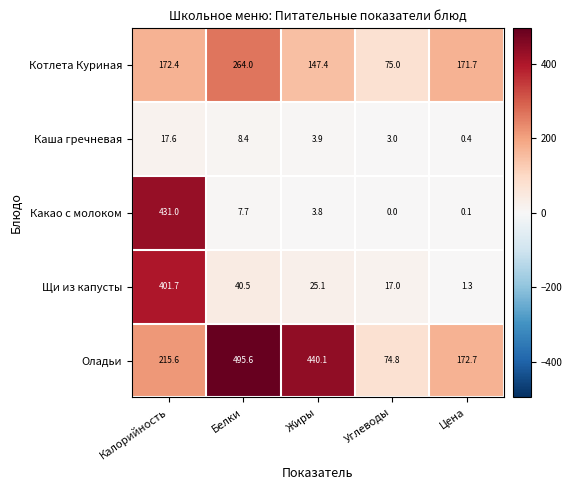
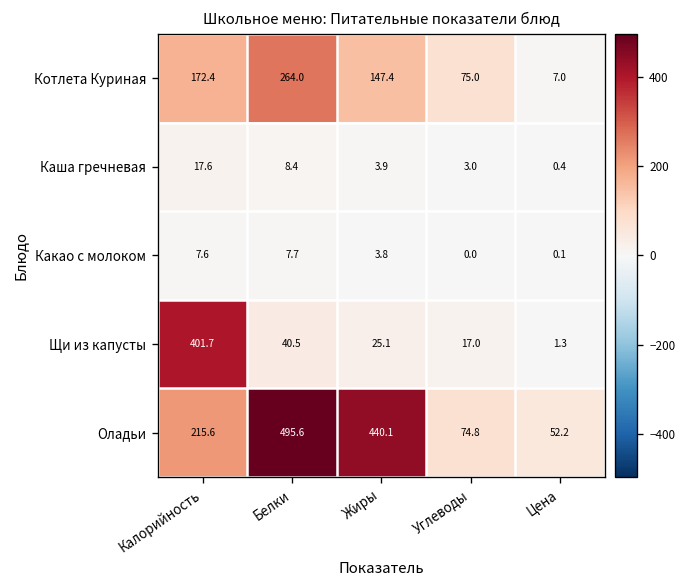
Котлета Куриная, Цена: 171.7 -> 7.0
Какао с молоком, Калорийность: 431.0 -> 7.6
Оладьи, Цена: 172.7 -> 52.2
